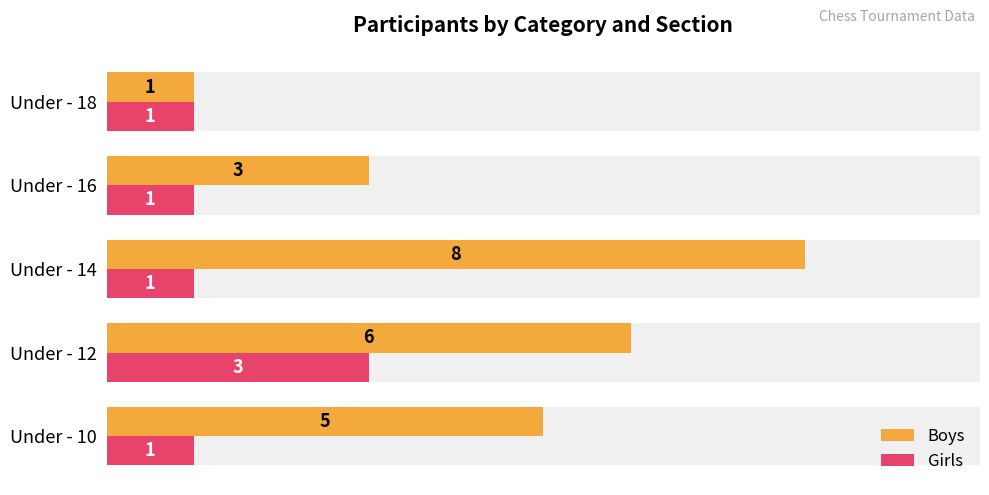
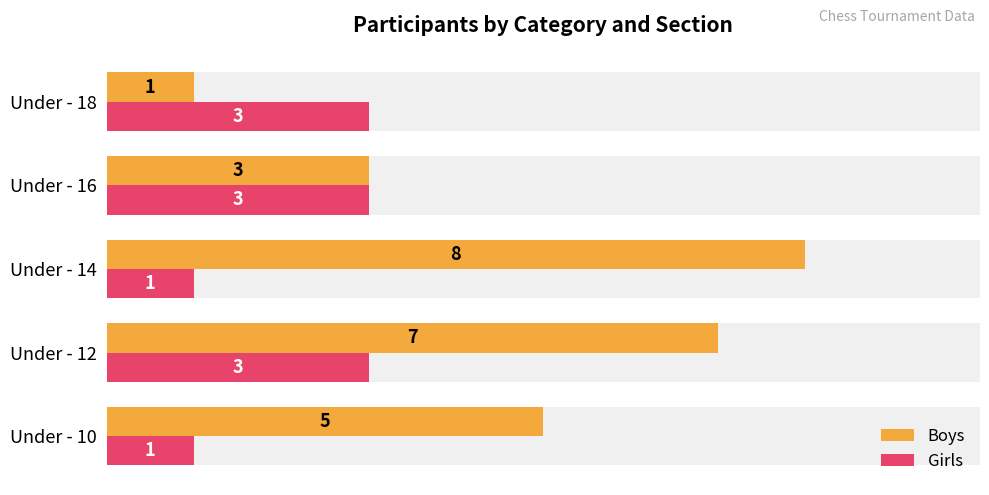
Girls, Under - 18: 1 -> 3
Girls, Under - 16: 1 -> 3
Boys, Under - 12: 6 -> 7
